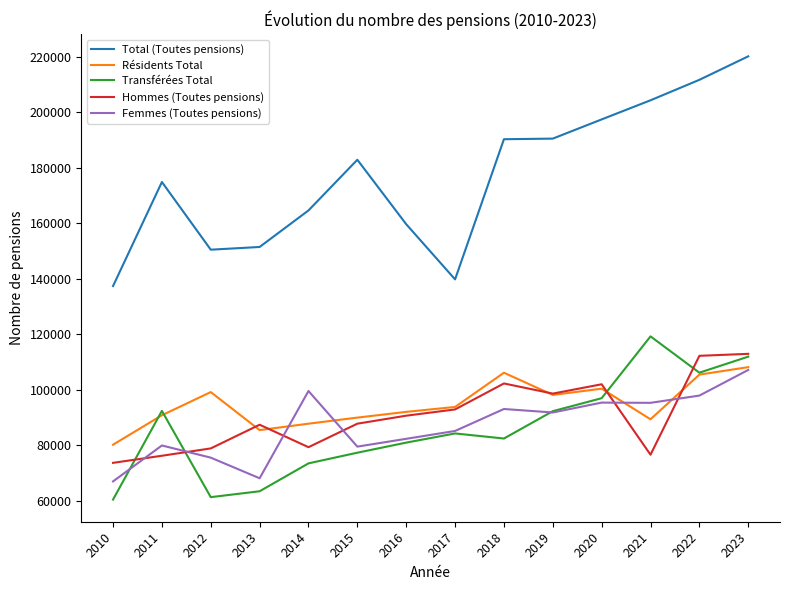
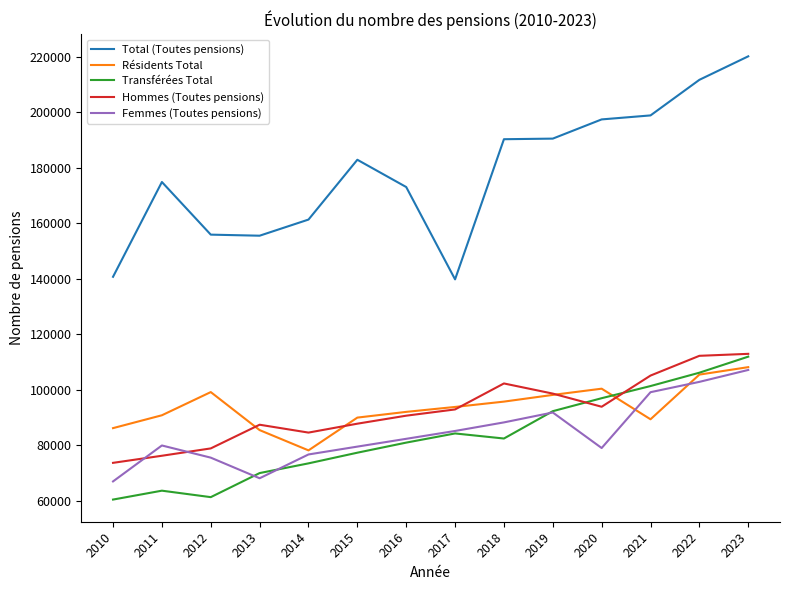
Total (Toutes pensions), 2010: 137000 -> 141000
Résidents Total, 2010: 80000 -> 86000
Transférées Total, 2011: 92000 -> 64000
Total (Toutes pensions), 2012: 150000 -> 156000
Total (Toutes pensions), 2013: 151000 -> 156000
Transférées Total, 2013: 63000 -> 70000
Total (Toutes pensions), 2014: 165000 -> 161000
Résidents Total, 2014: 88000 -> 78000
Hommes (Toutes pensions), 2014: 79000 -> 85000
Femmes (Toutes pensions), 2014: 100000 -> 77000
Total (Toutes pensions), 2016: 160000 -> 173000
Résidents Total, 2018: 106000 -> 96000
Femmes (Toutes pensions), 2018: 93000 -> 88000
Hommes (Toutes pensions), 2020: 102000 -> 94000
Femmes (Toutes pensions), 2020: 95000 -> 79000
Total (Toutes pensions), 2021: 204000 -> 199000
Transférées Total, 2021: 119000 -> 101000
Hommes (Toutes pensions), 2021: 77000 -> 105000
Femmes (Toutes pensions), 2021: 95000 -> 99000
Femmes (Toutes pensions), 2022: 98000 -> 103000
